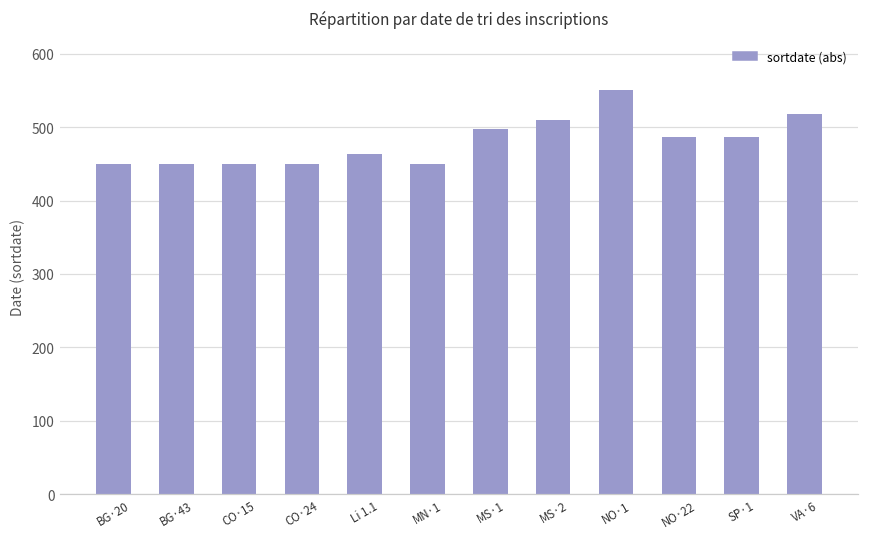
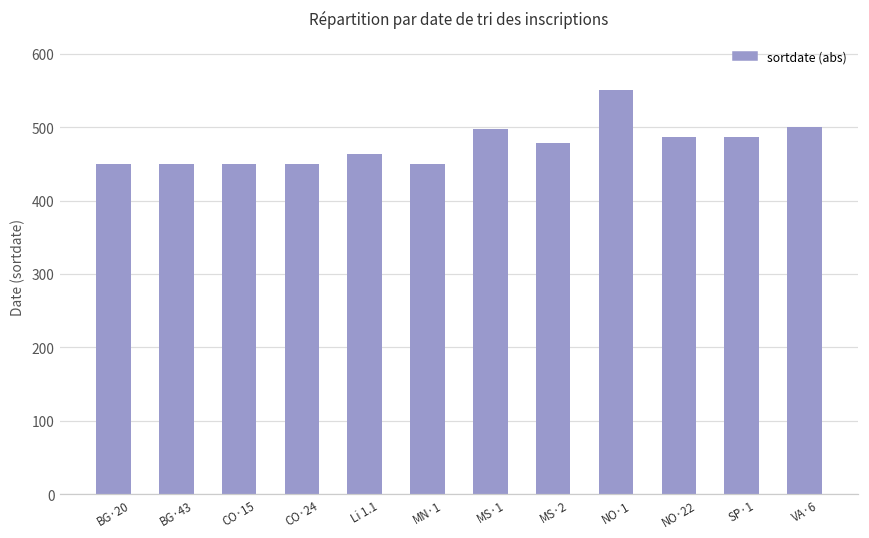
MS·2: 510 -> 480
VA·6: 520 -> 500
